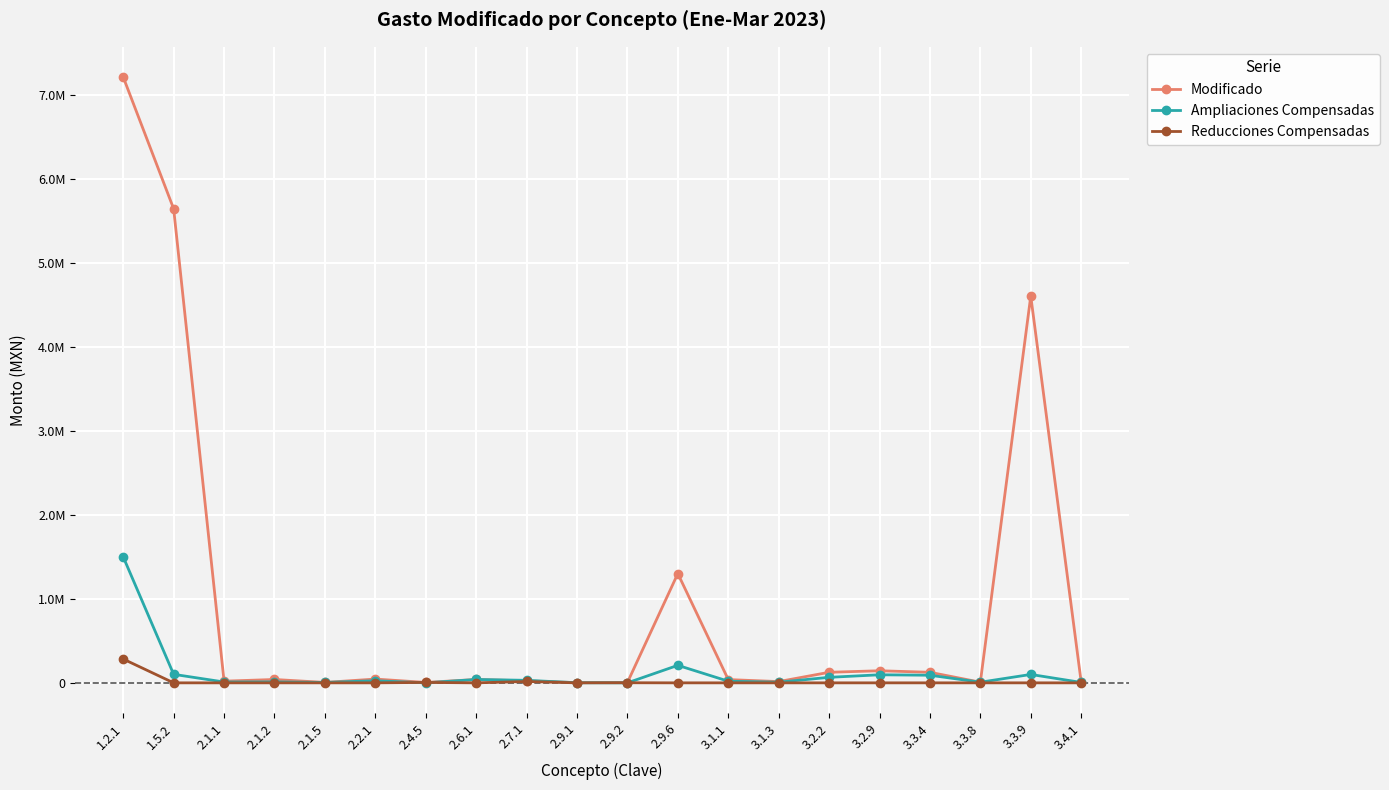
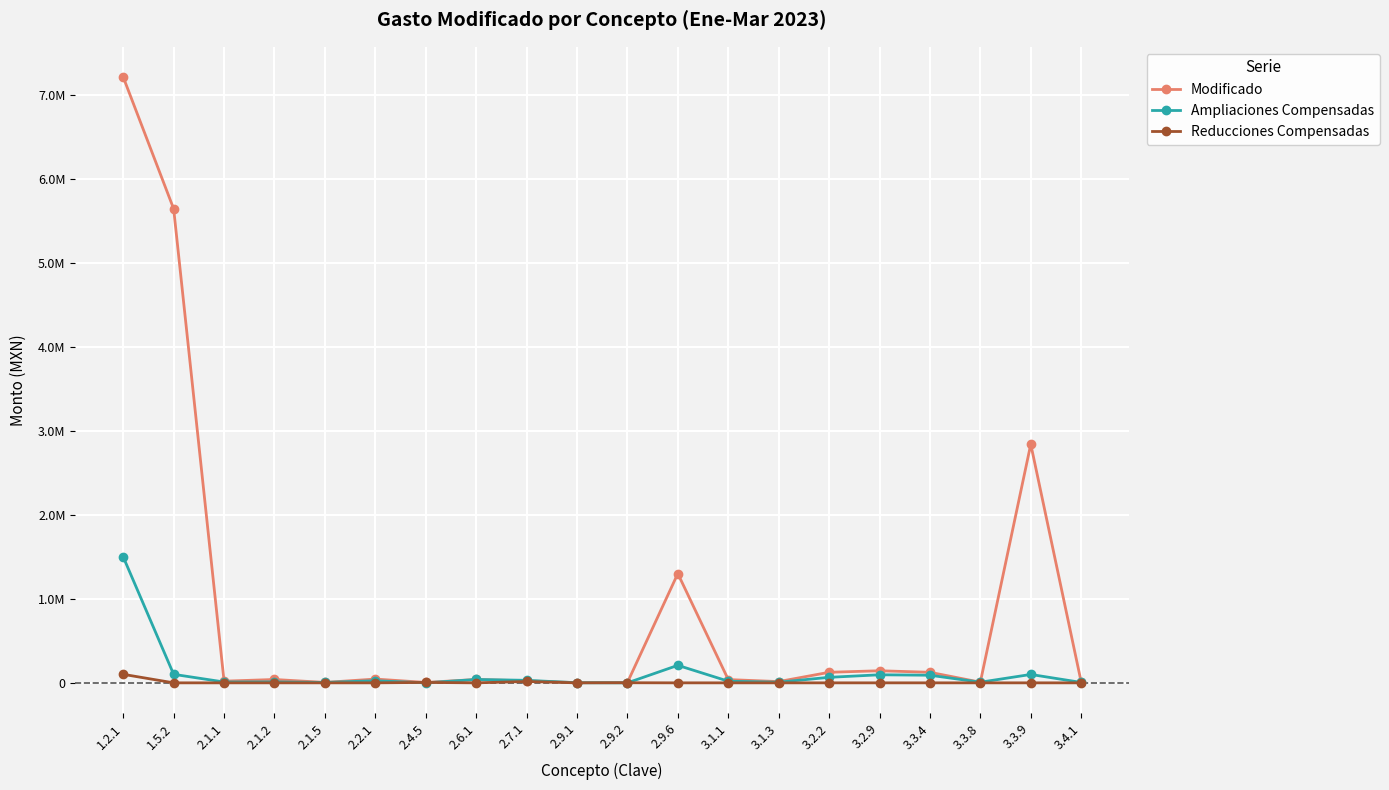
Reducciones Compensadas, 1.2.1: 300000 -> 100000
Modificado, 3.3.9: 4600000 -> 2800000
